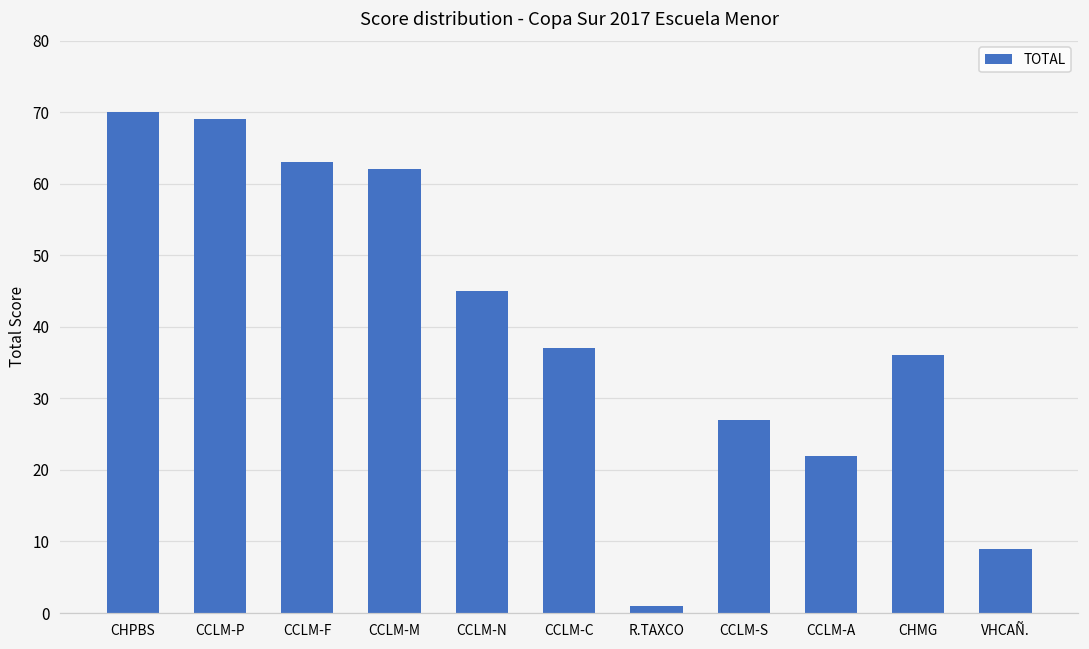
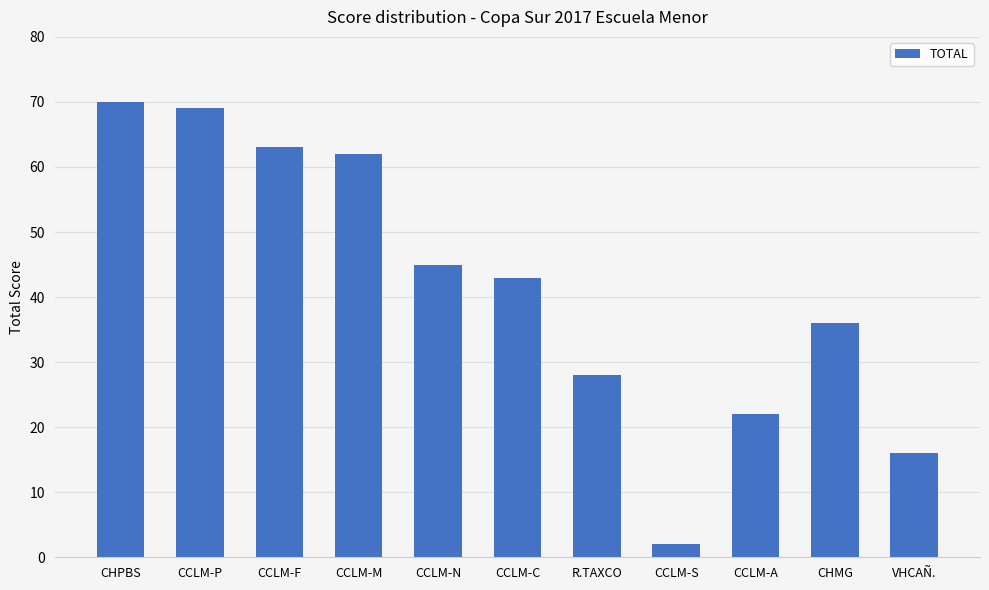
CCLM-C: 37 -> 43
R.TAXCO: 1 -> 28
CCLM-S: 27 -> 2
VHCAÑ.: 9 -> 16
